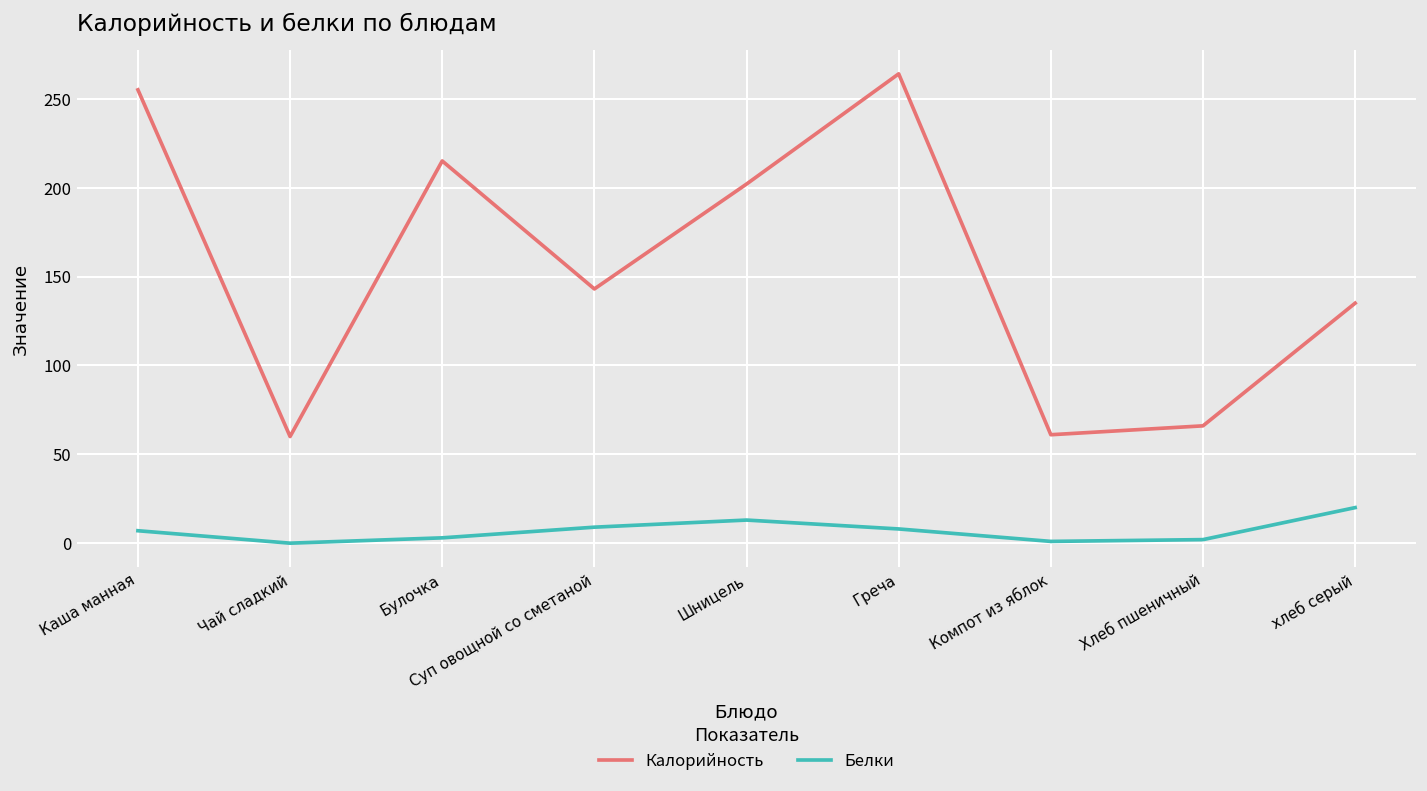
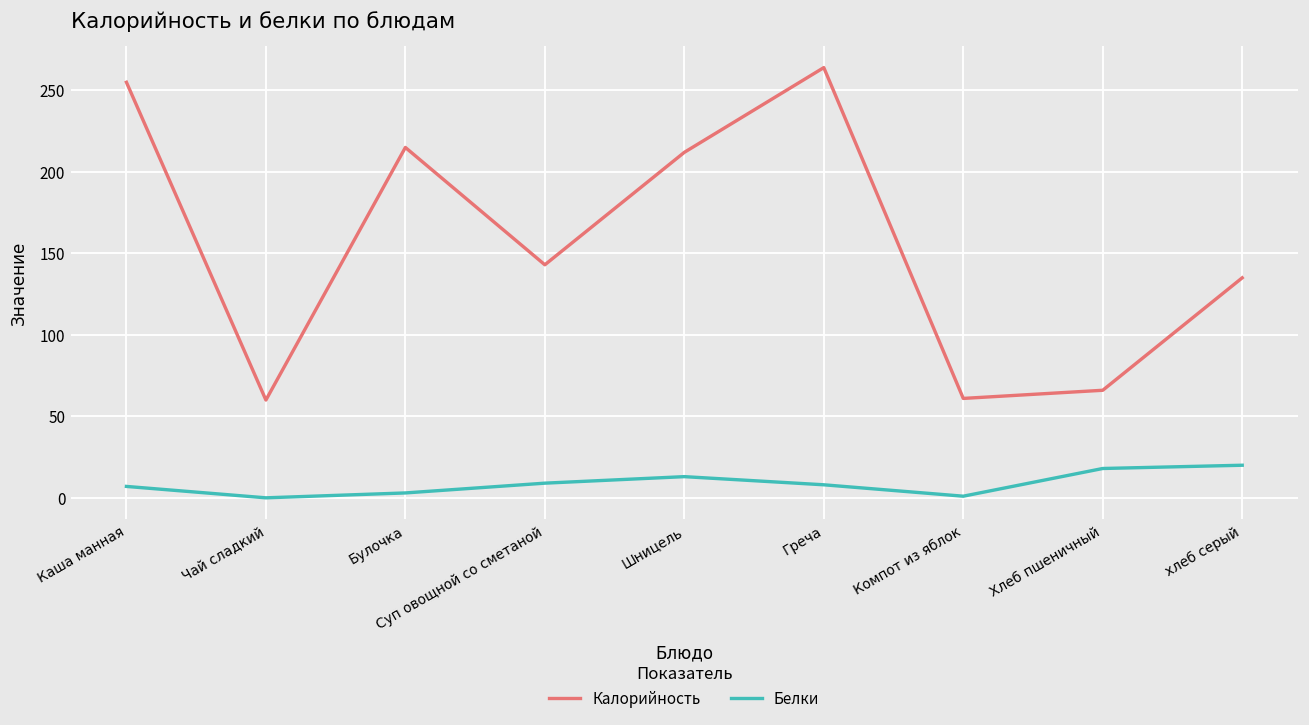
Калорийность, Шницель: 202 -> 212
Белки, Хлеб пшеничный: 2 -> 18
